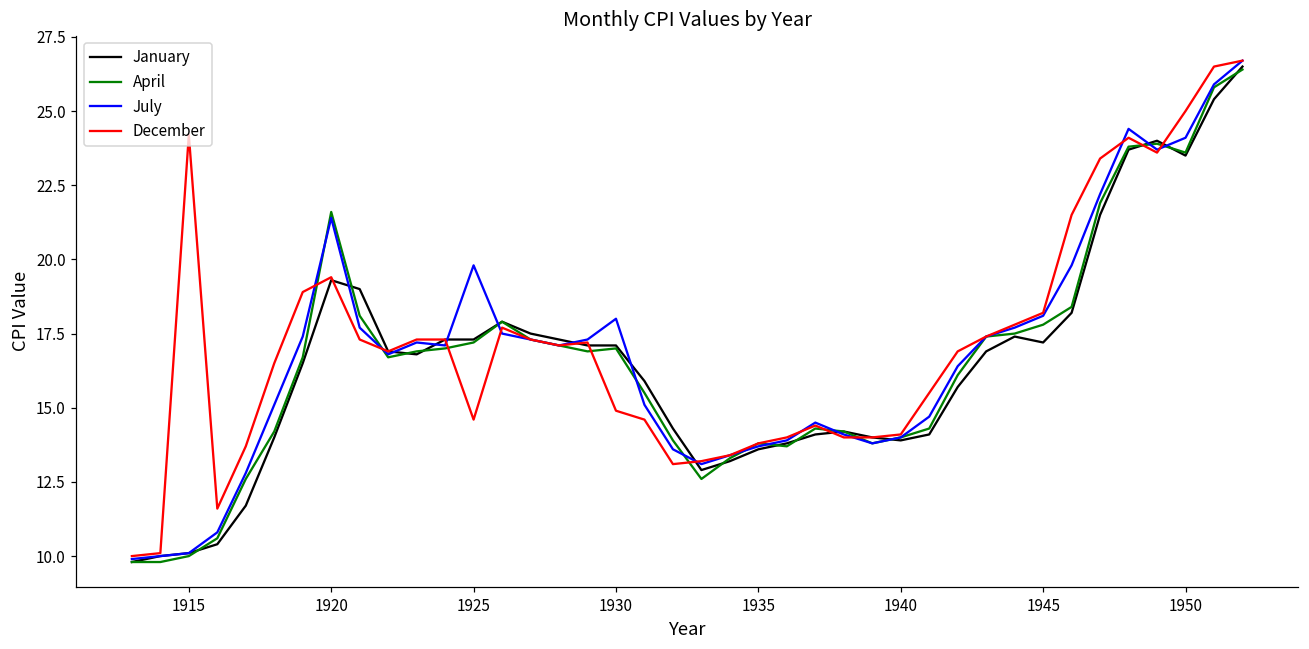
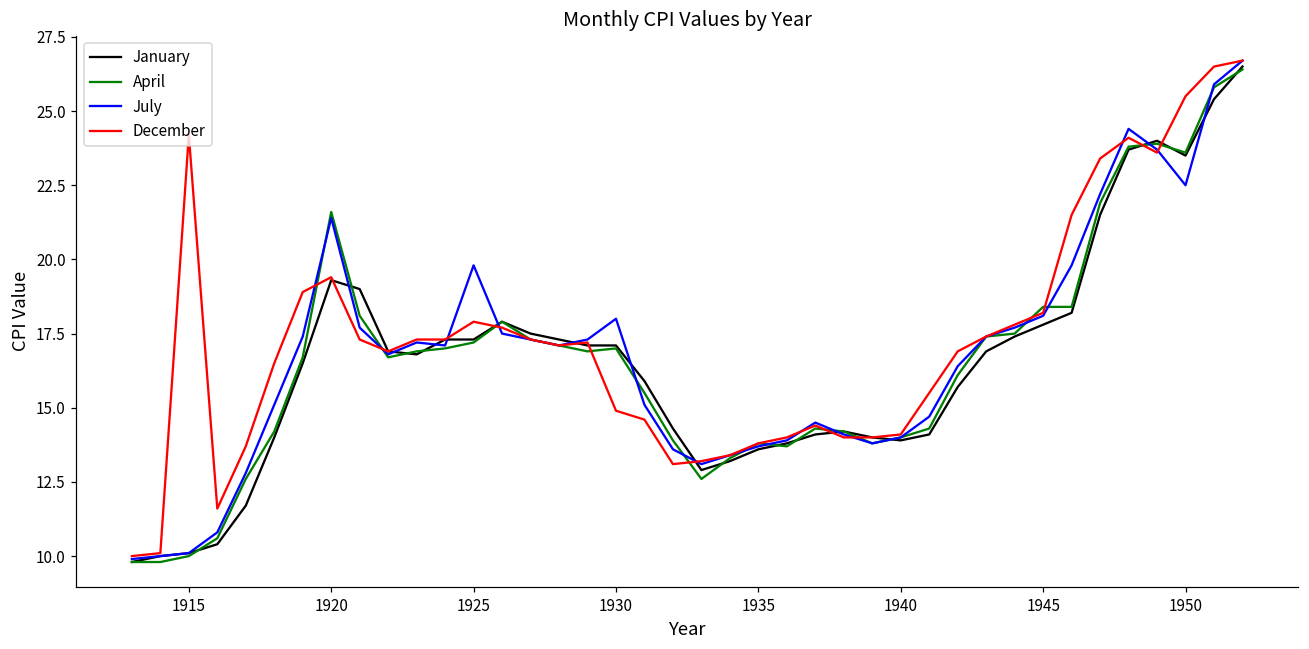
December, 1925: 14.6 -> 17.9
January, 1945: 17.2 -> 17.8
April, 1945: 17.8 -> 18.4
July, 1950: 24.1 -> 22.5
December, 1950: 25.0 -> 25.5
